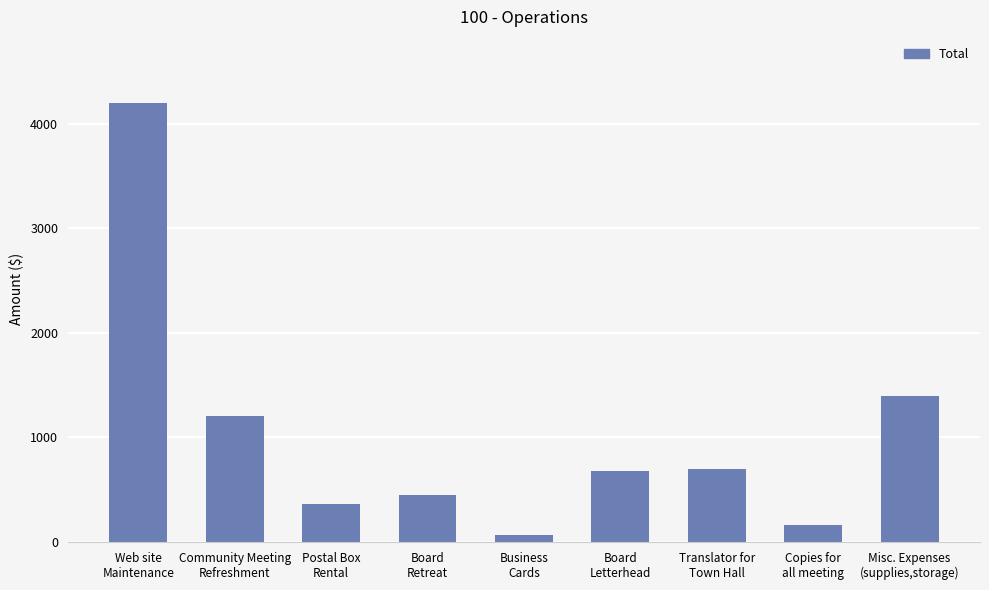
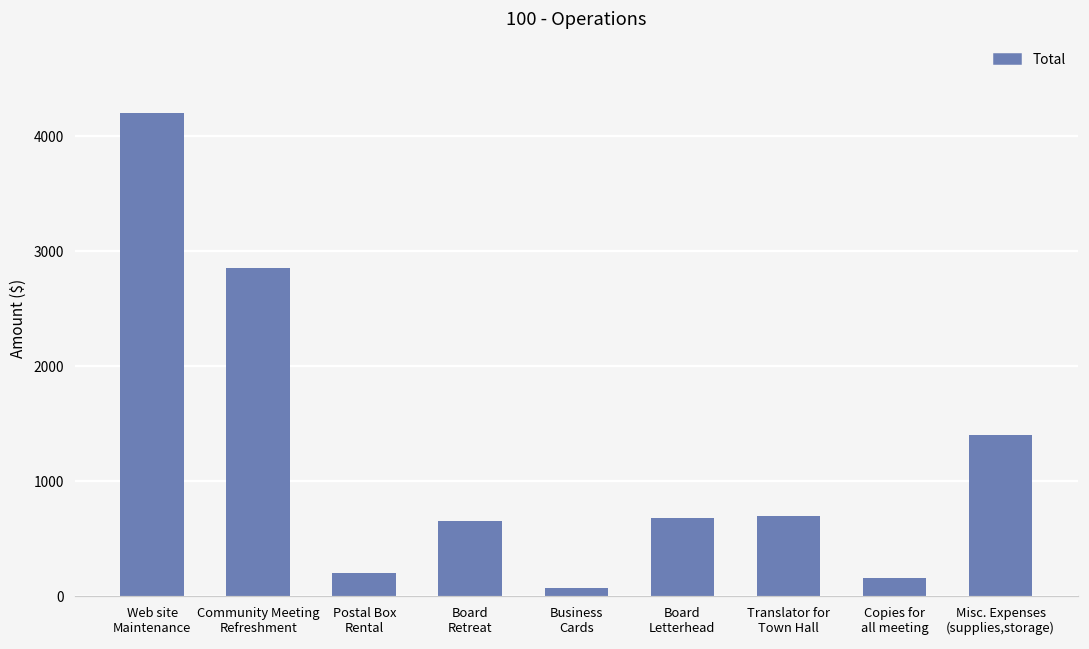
Community Meeting Refreshment: 1200 -> 2860
Postal Box Rental: 370 -> 200
Board Retreat: 450 -> 650
